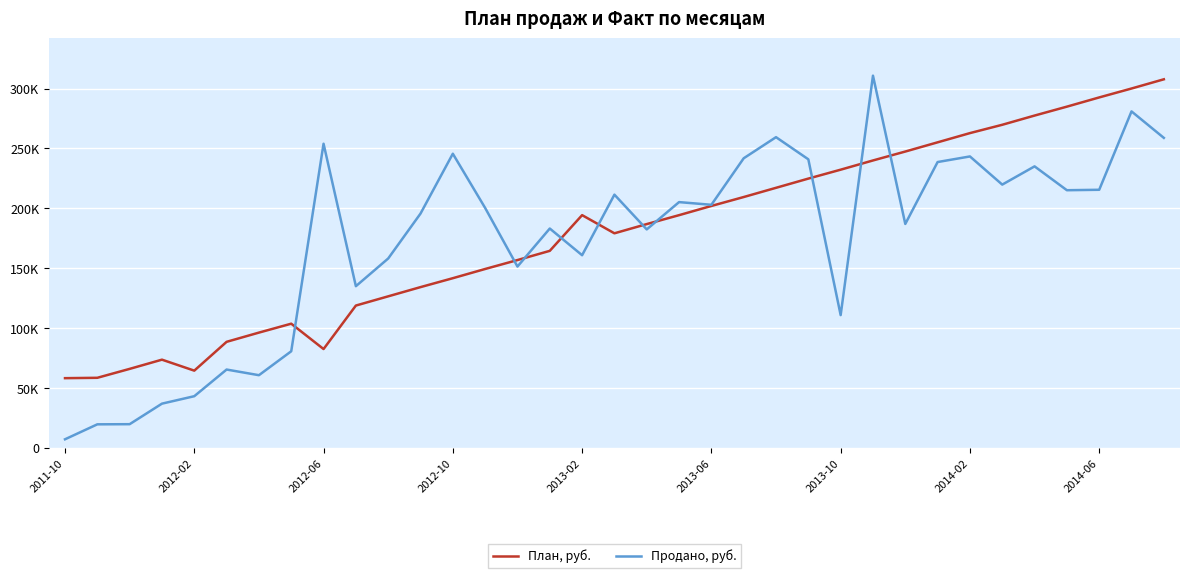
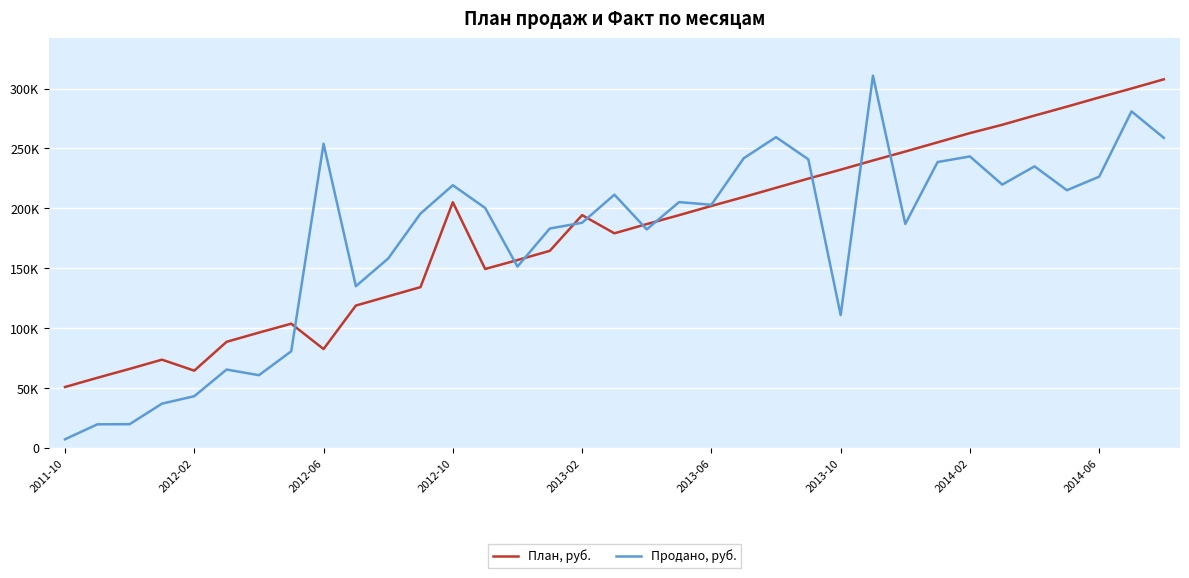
План, руб., 2011-10: 58000 -> 51000
План, руб., 2012-10: 142000 -> 205000
Продано, руб., 2012-10: 246000 -> 219000
Продано, руб., 2013-02: 161000 -> 188000
Продано, руб., 2014-06: 215000 -> 226000
